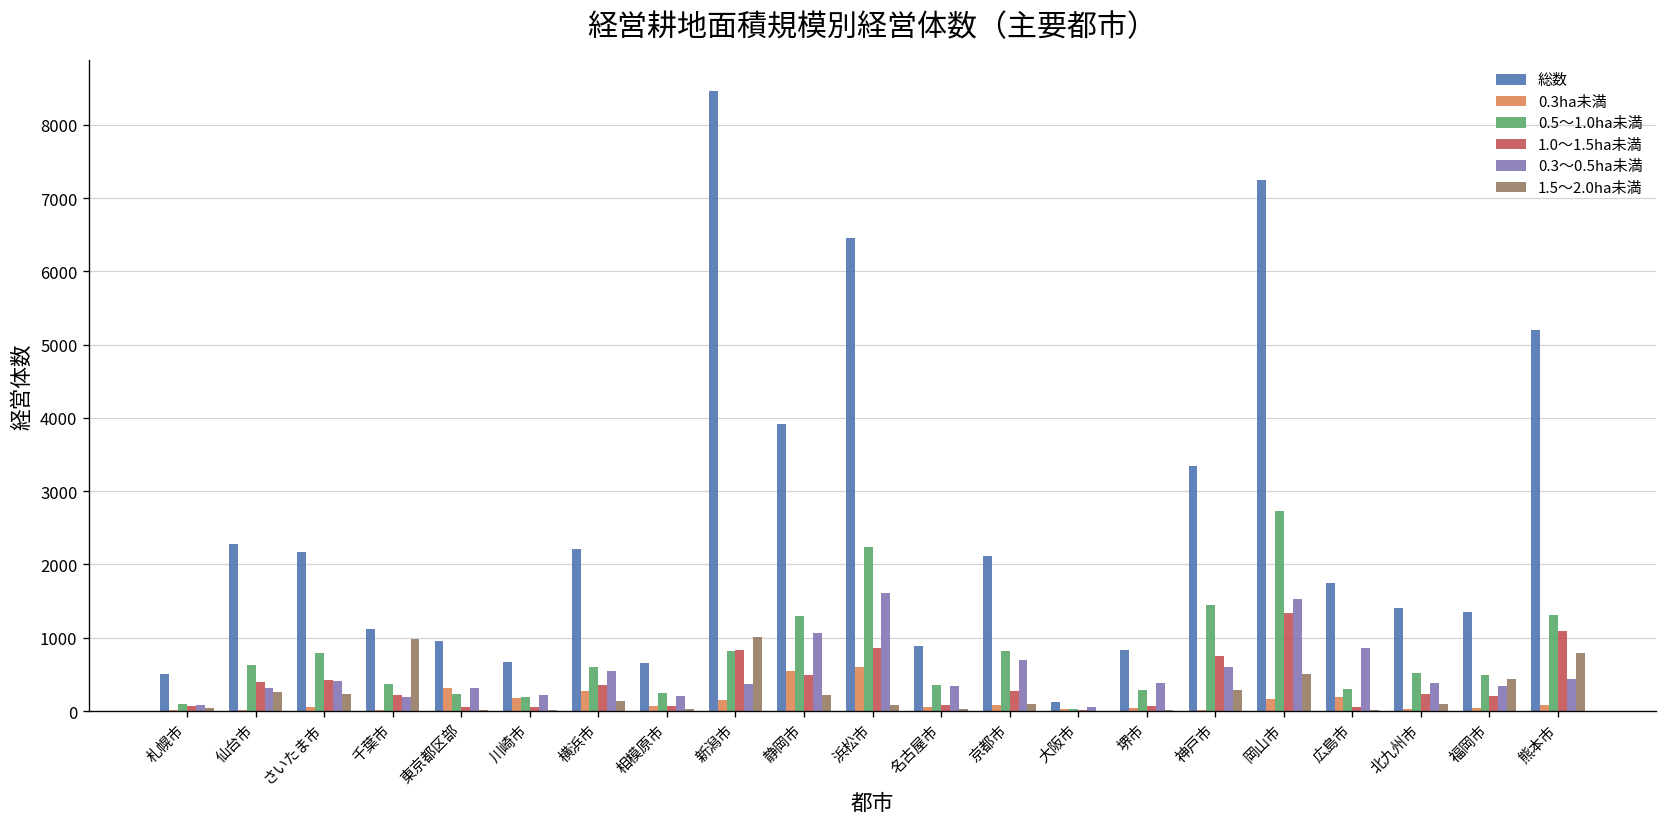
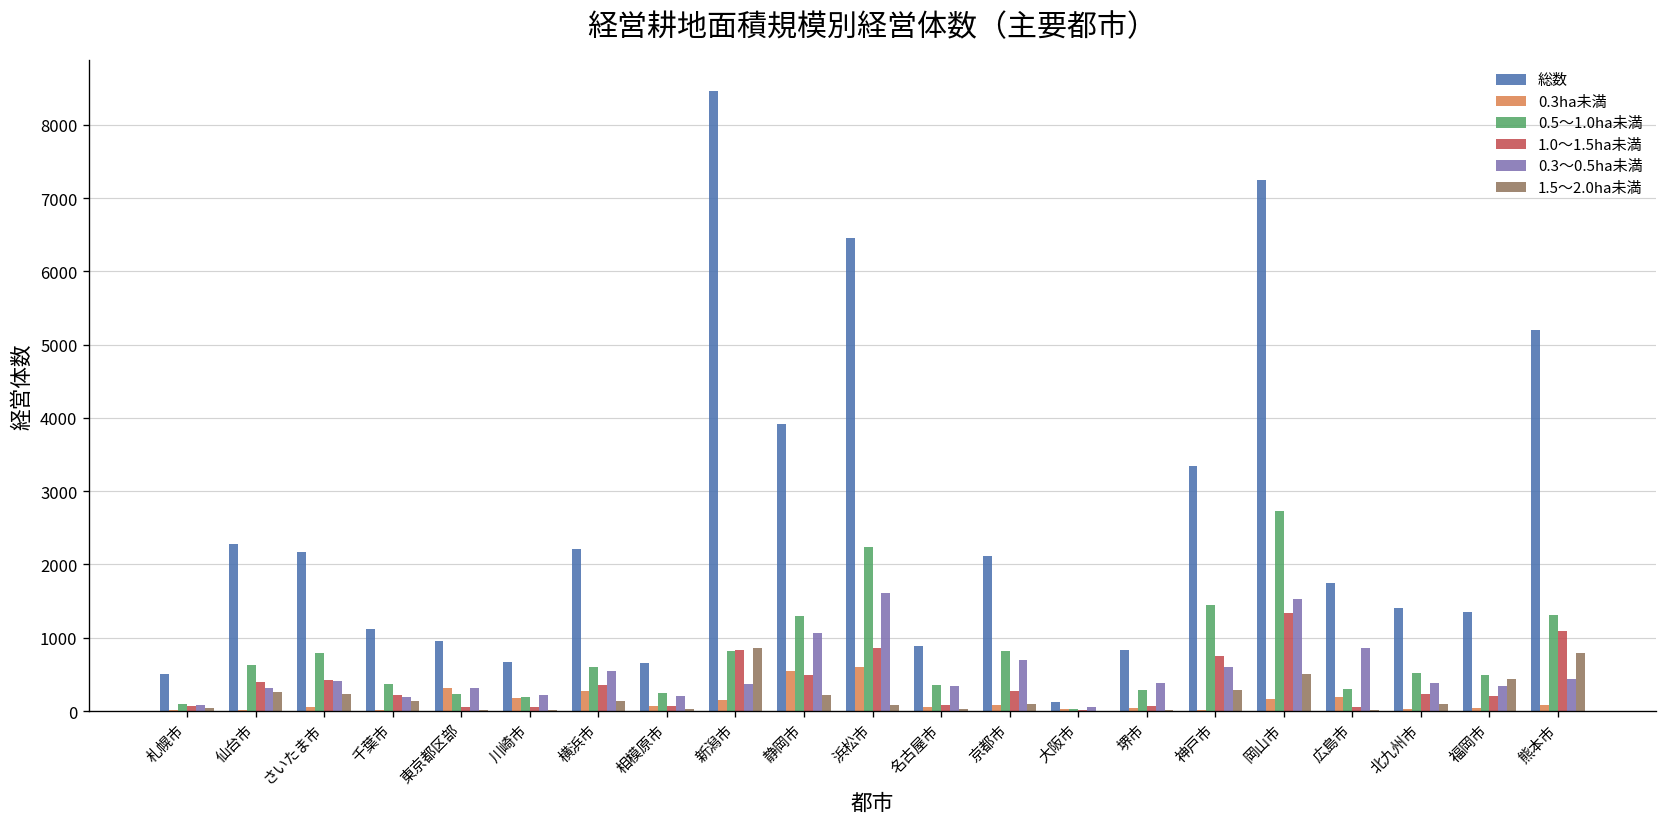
1.5～2.0ha未満, 千葉市: 1000 -> 100
1.5～2.0ha未満, 新潟市: 1000 -> 900
